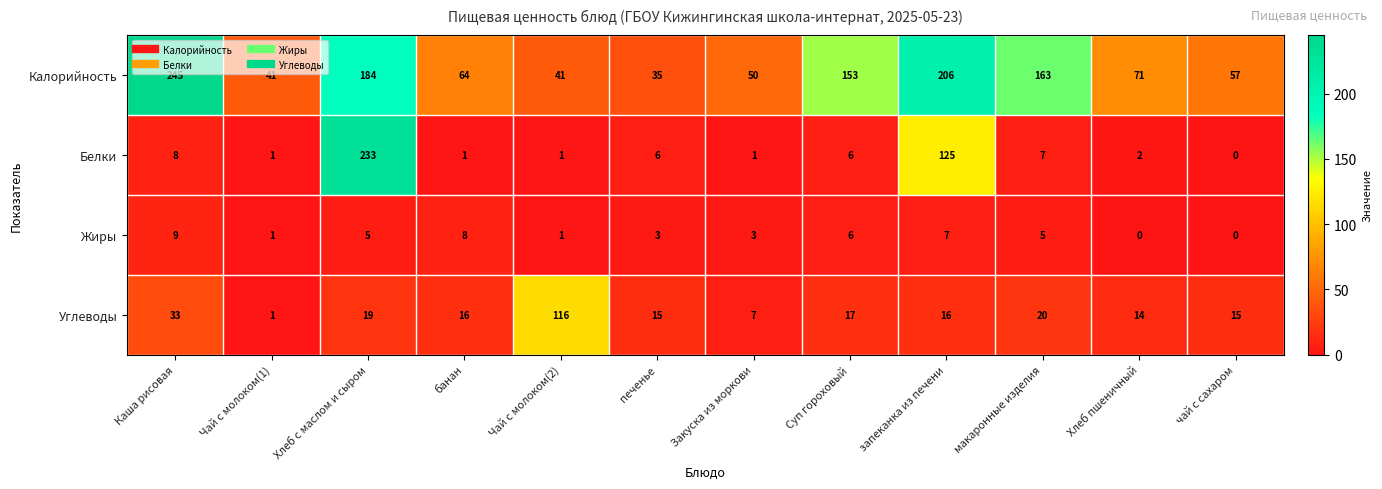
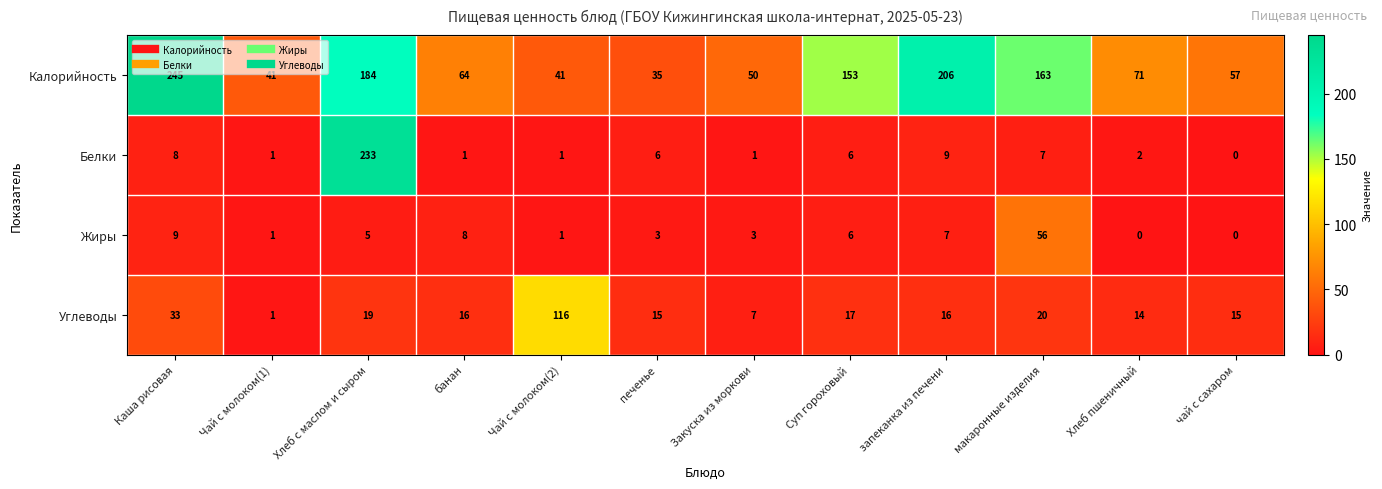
Белки, запеканка из печени: 125 -> 9
Жиры, макаронные изделия: 5 -> 56
